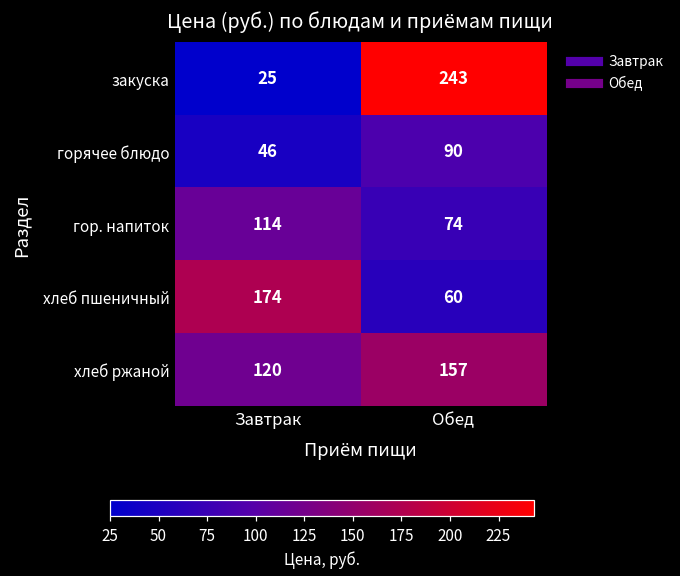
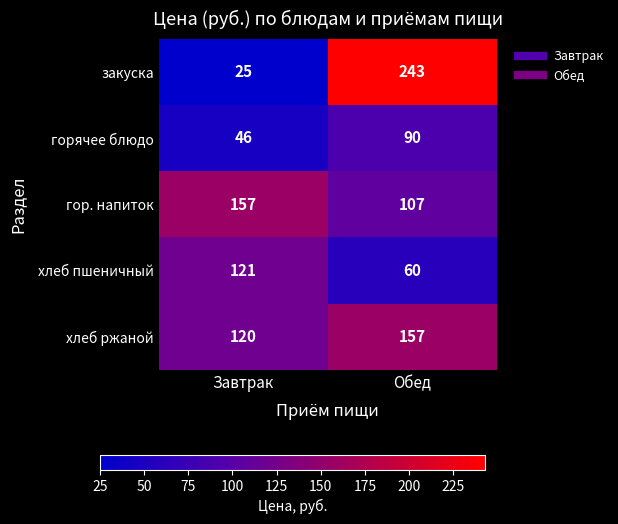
гор. напиток, Завтрак: 114 -> 157
гор. напиток, Обед: 74 -> 107
хлеб пшеничный, Завтрак: 174 -> 121
